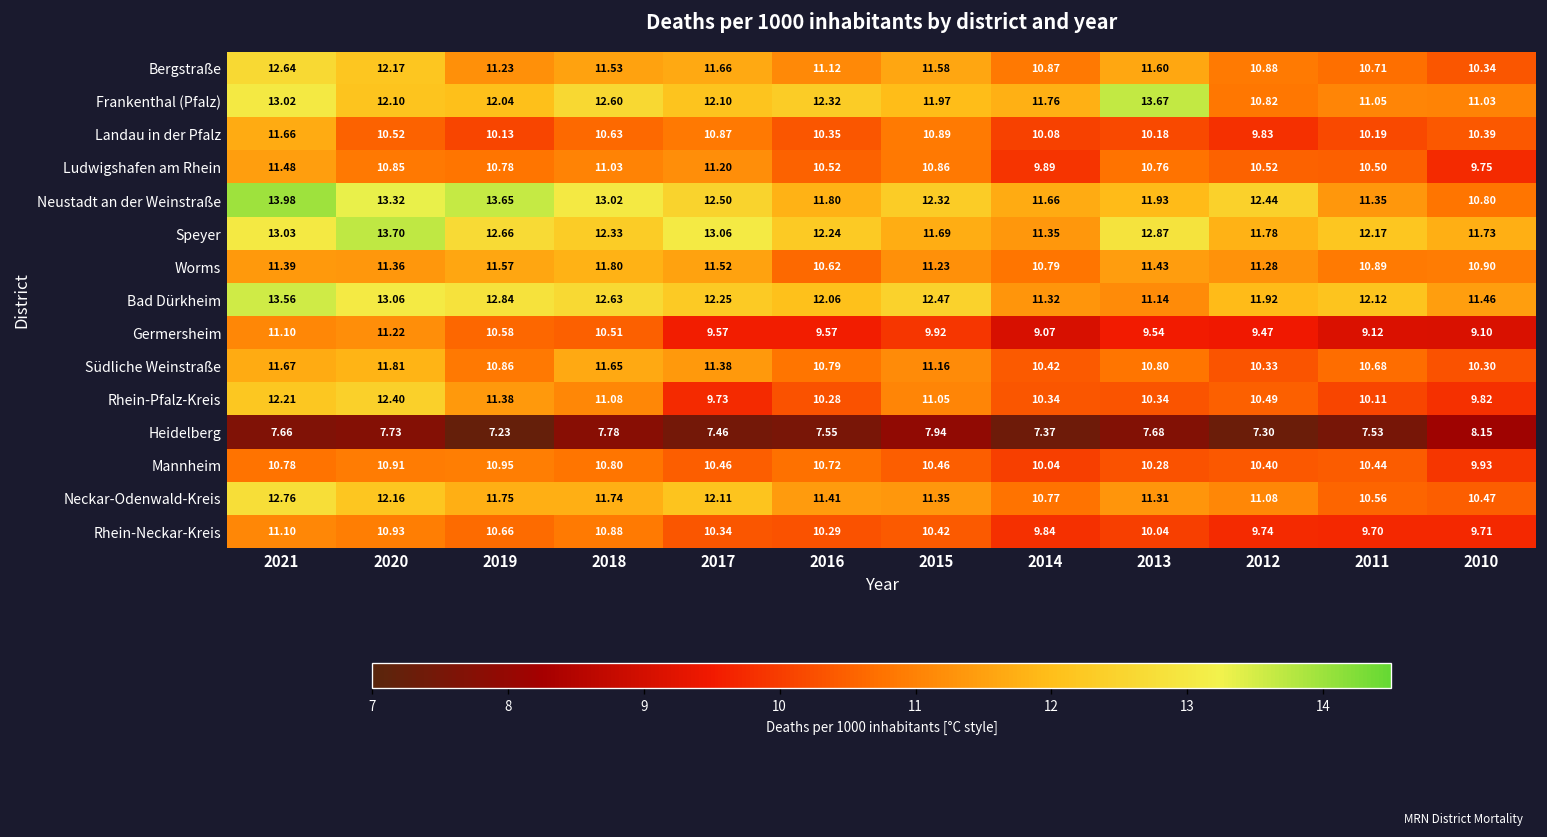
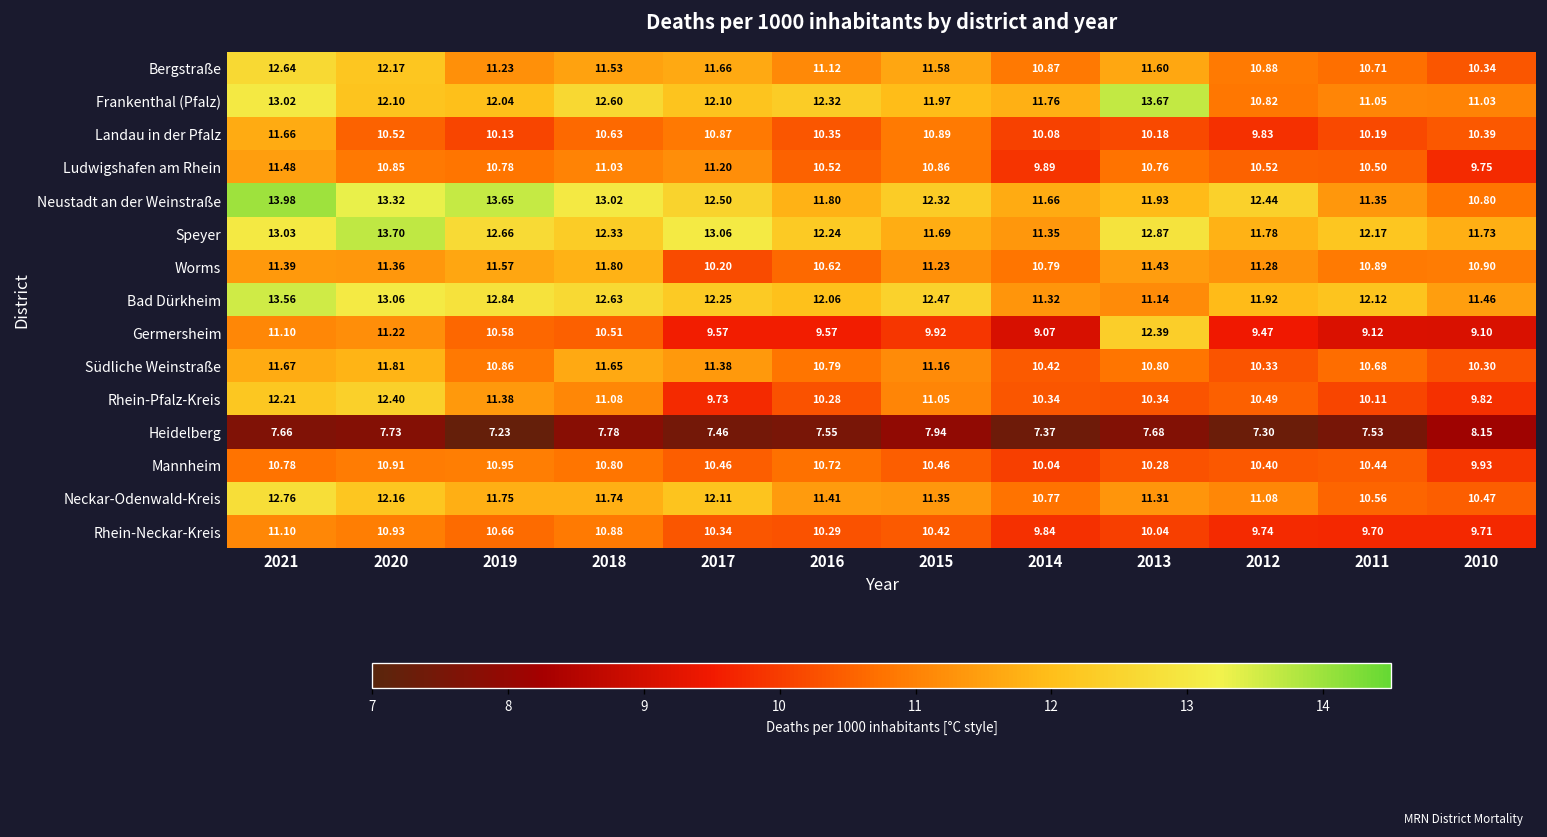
Worms, 2017: 11.52 -> 10.20
Germersheim, 2013: 9.54 -> 12.39
